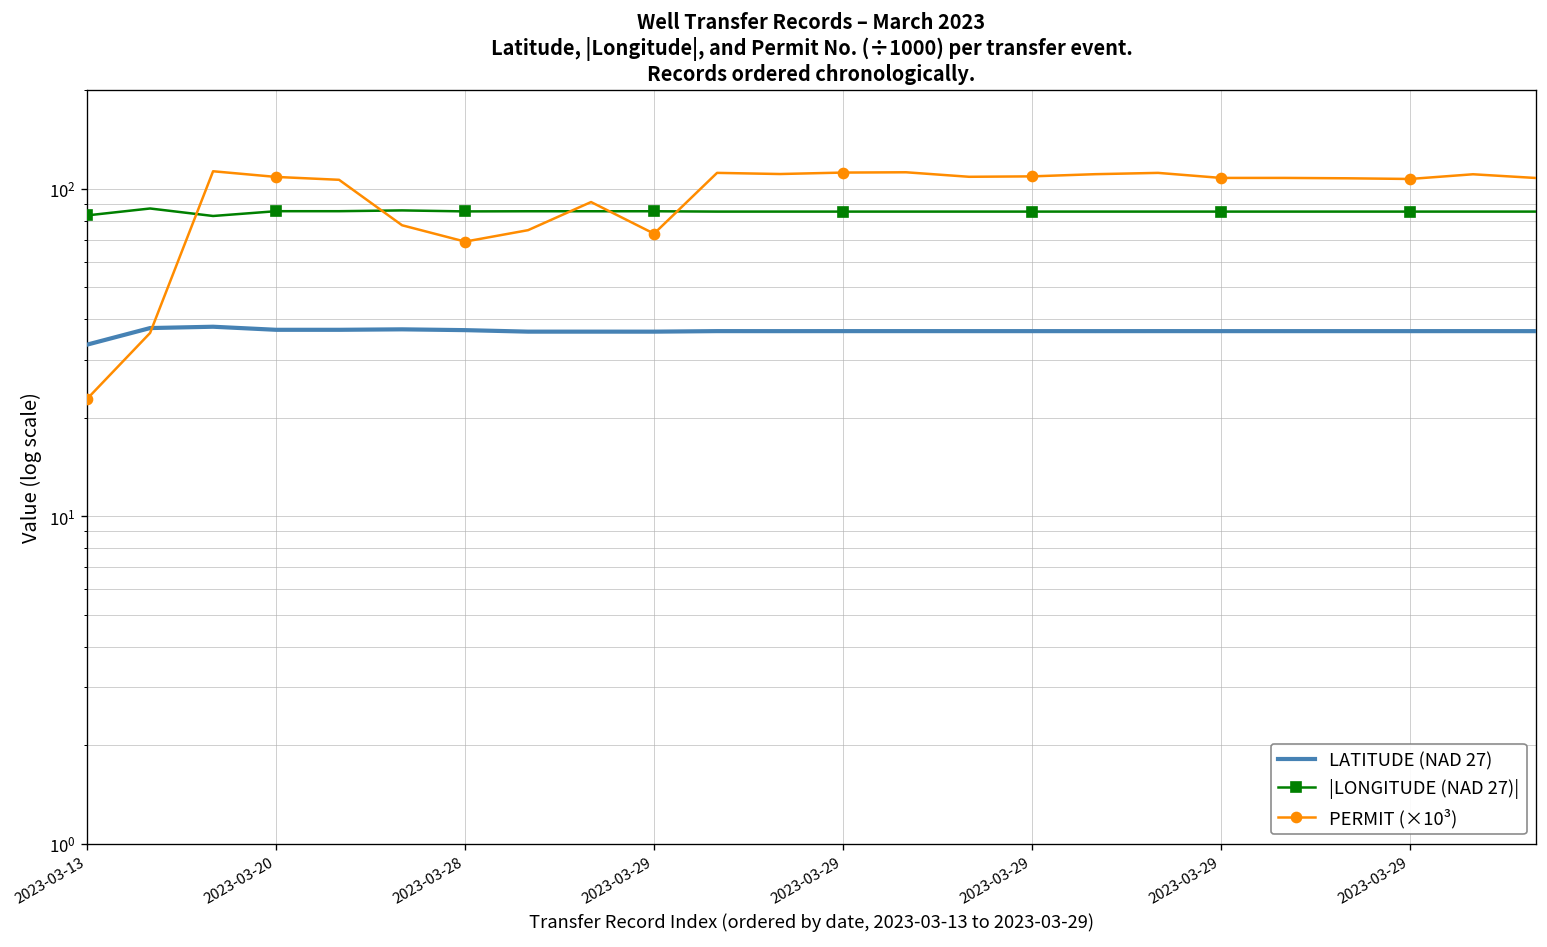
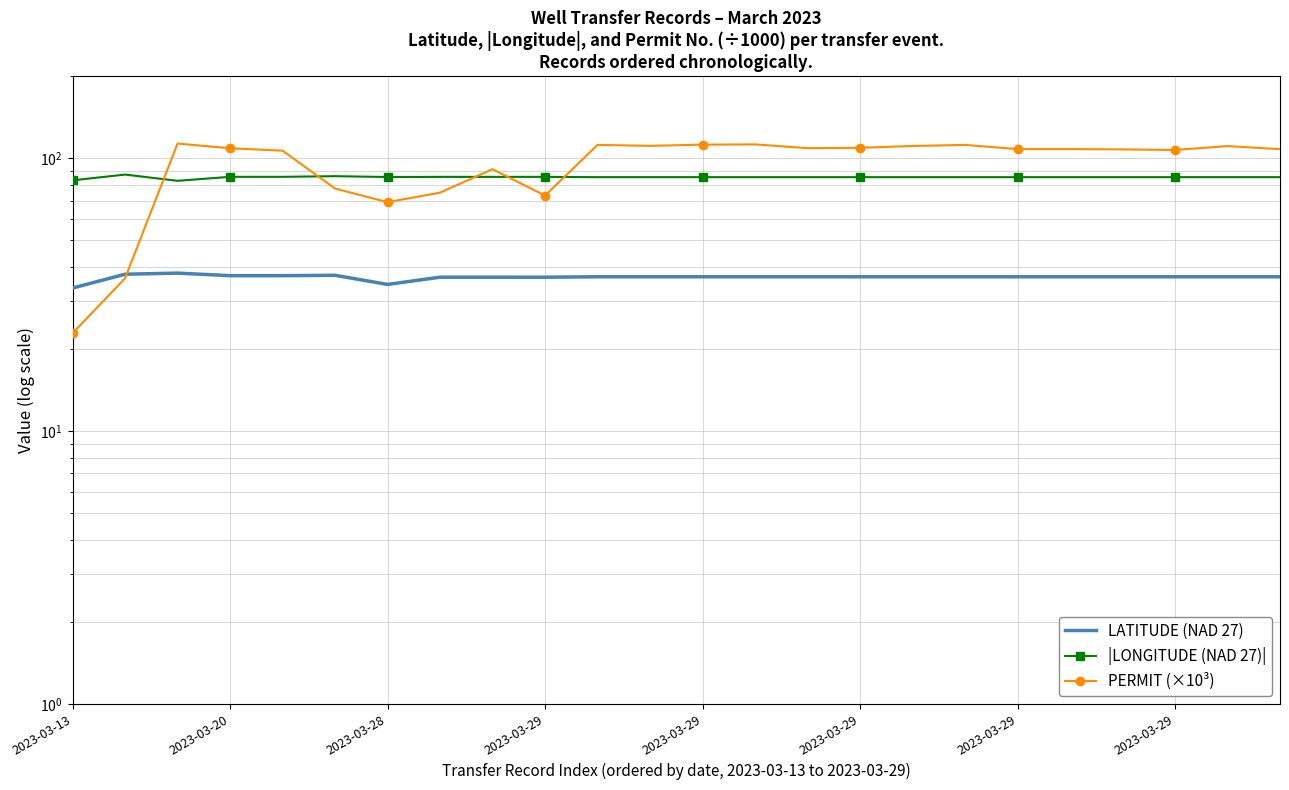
LATITUDE (NAD 27), 2023-03-28: 37 -> 34
